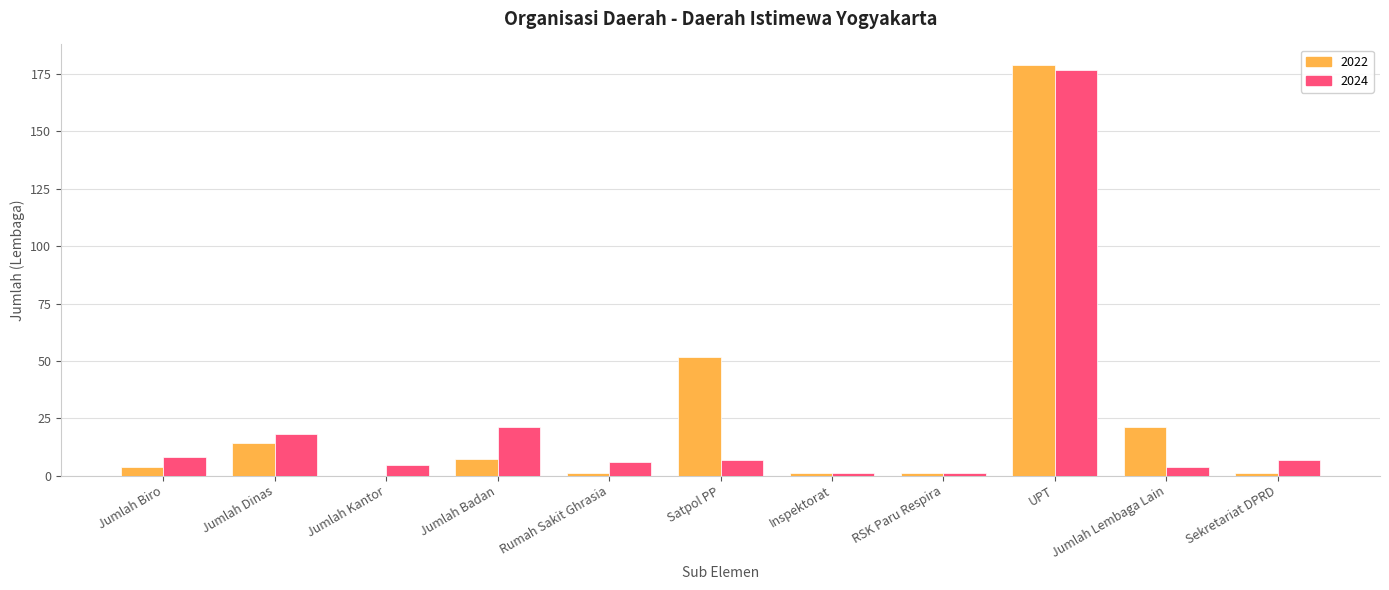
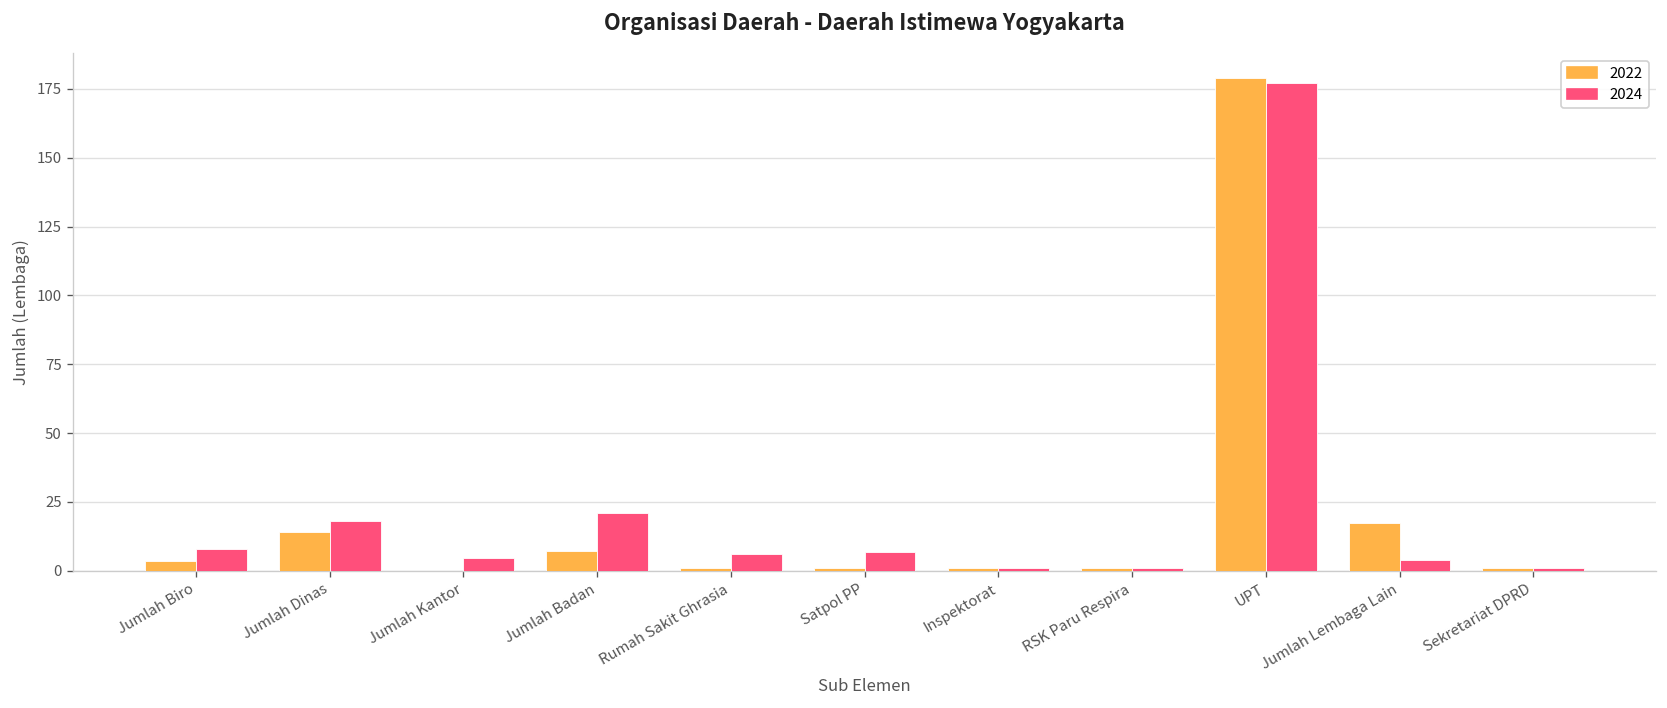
2022, Satpol PP: 52 -> 1
2022, Jumlah Lembaga Lain: 21 -> 17
2024, Sekretariat DPRD: 7 -> 1
